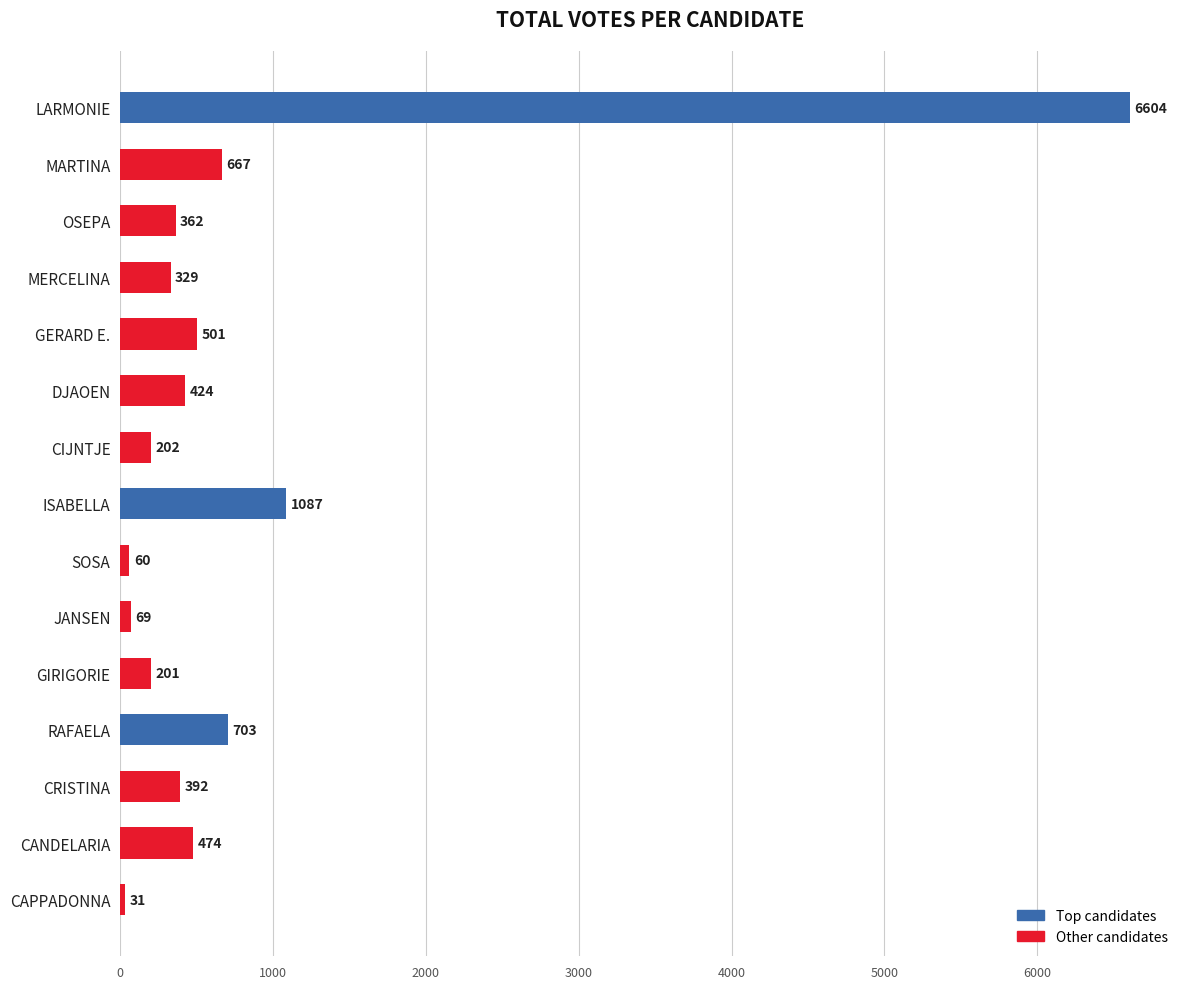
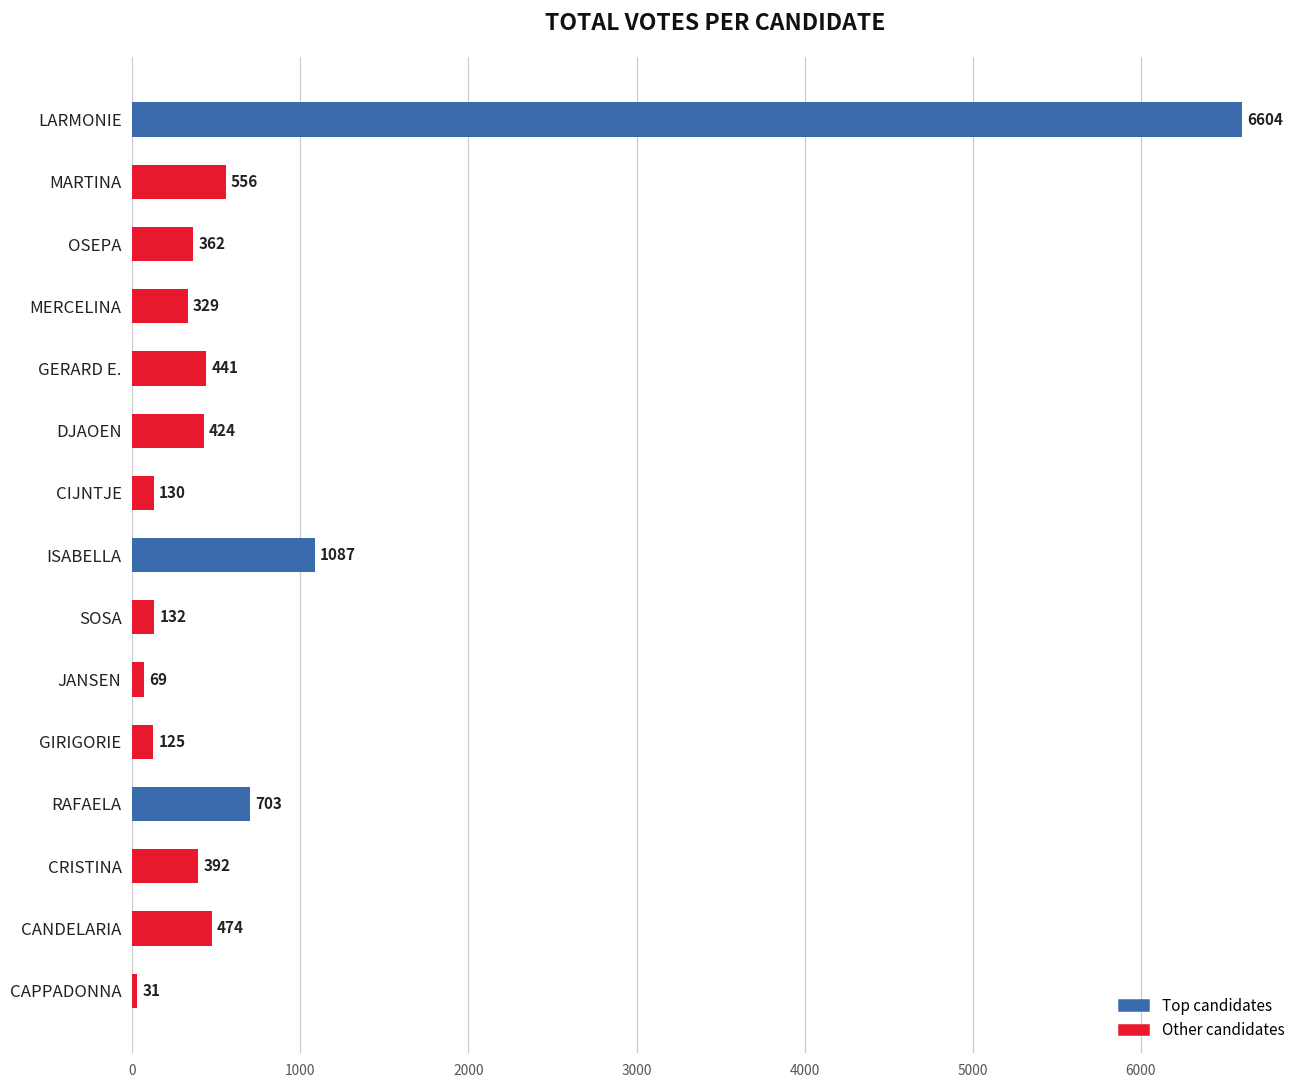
MARTINA: 667 -> 556
GERARD E.: 501 -> 441
CIJNTJE: 202 -> 130
SOSA: 60 -> 132
GIRIGORIE: 201 -> 125
